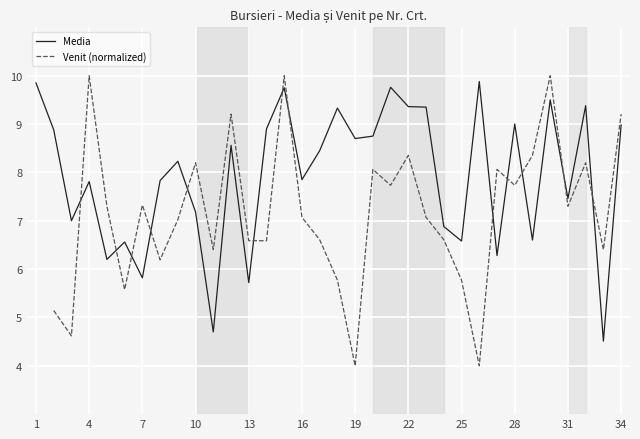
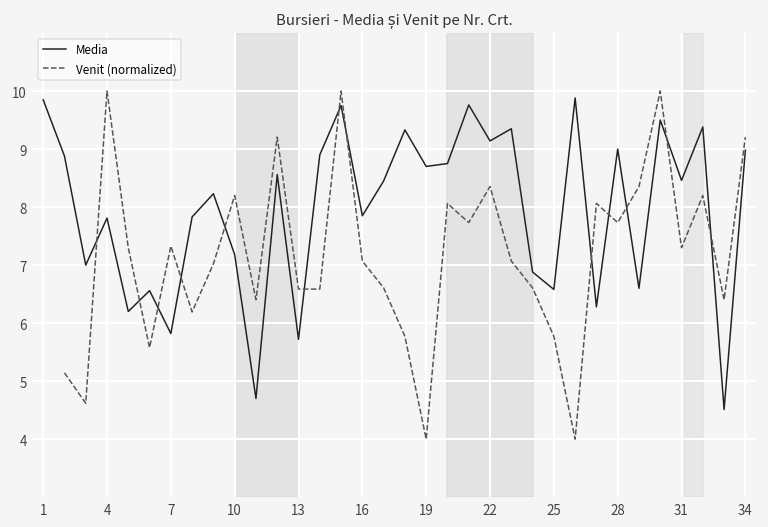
Media, 22: 9.4 -> 9.1
Media, 31: 7.5 -> 8.5
